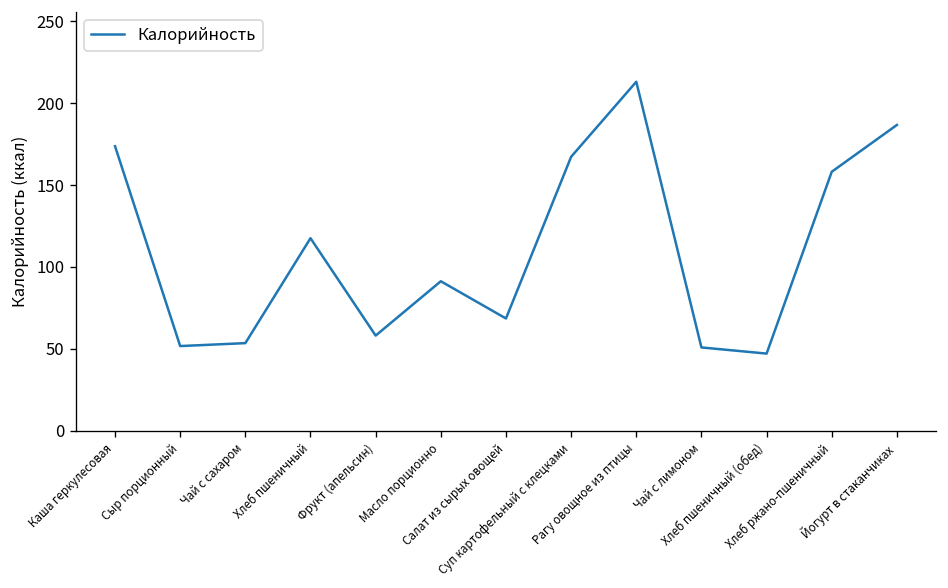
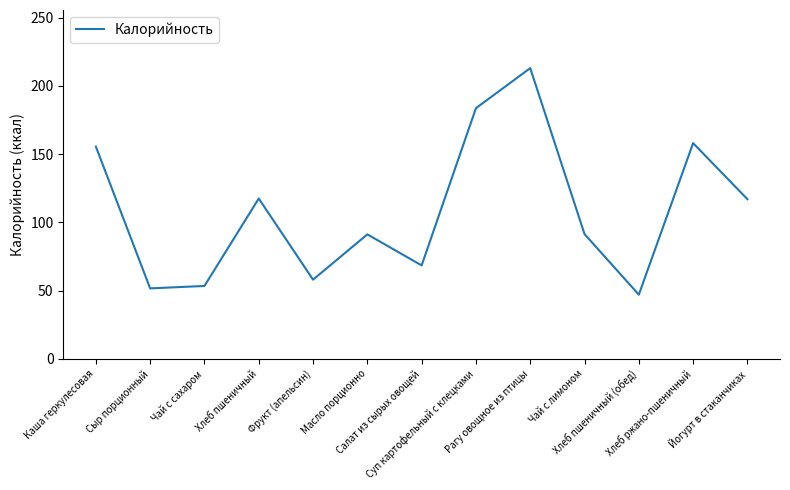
Каша геркулесовая: 174 -> 156
Суп картофельный с клецками: 167 -> 184
Чай с лимоном: 51 -> 91
Йогурт в стаканчиках: 187 -> 117
